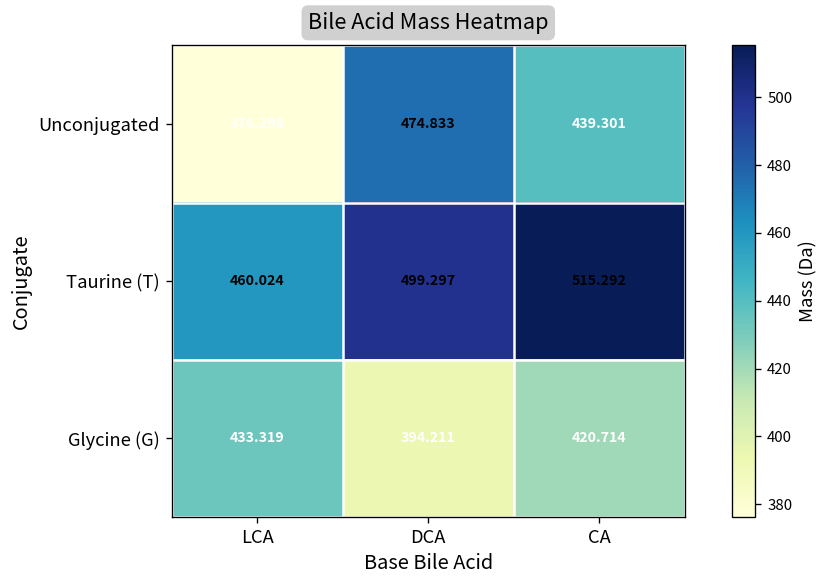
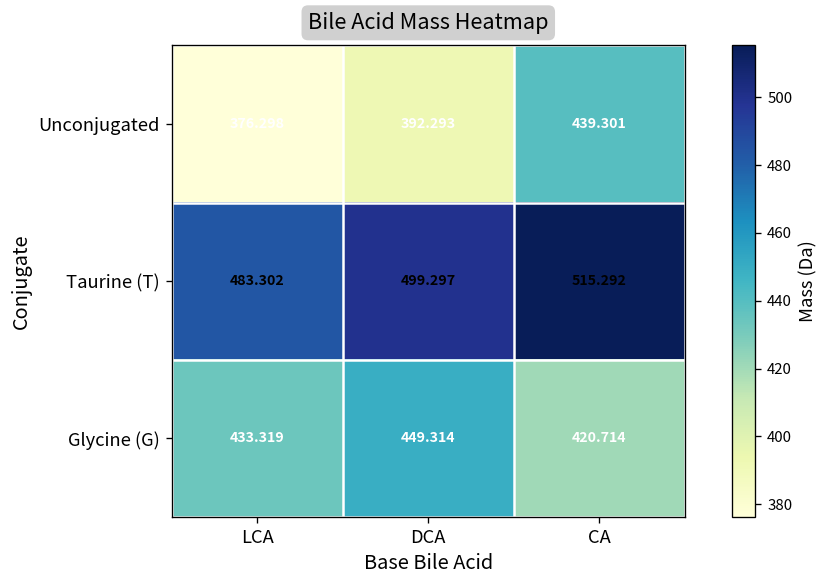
Unconjugated, DCA: 474.833 -> 392.293
Taurine (T), LCA: 460.024 -> 483.302
Glycine (G), DCA: 394.211 -> 449.314
